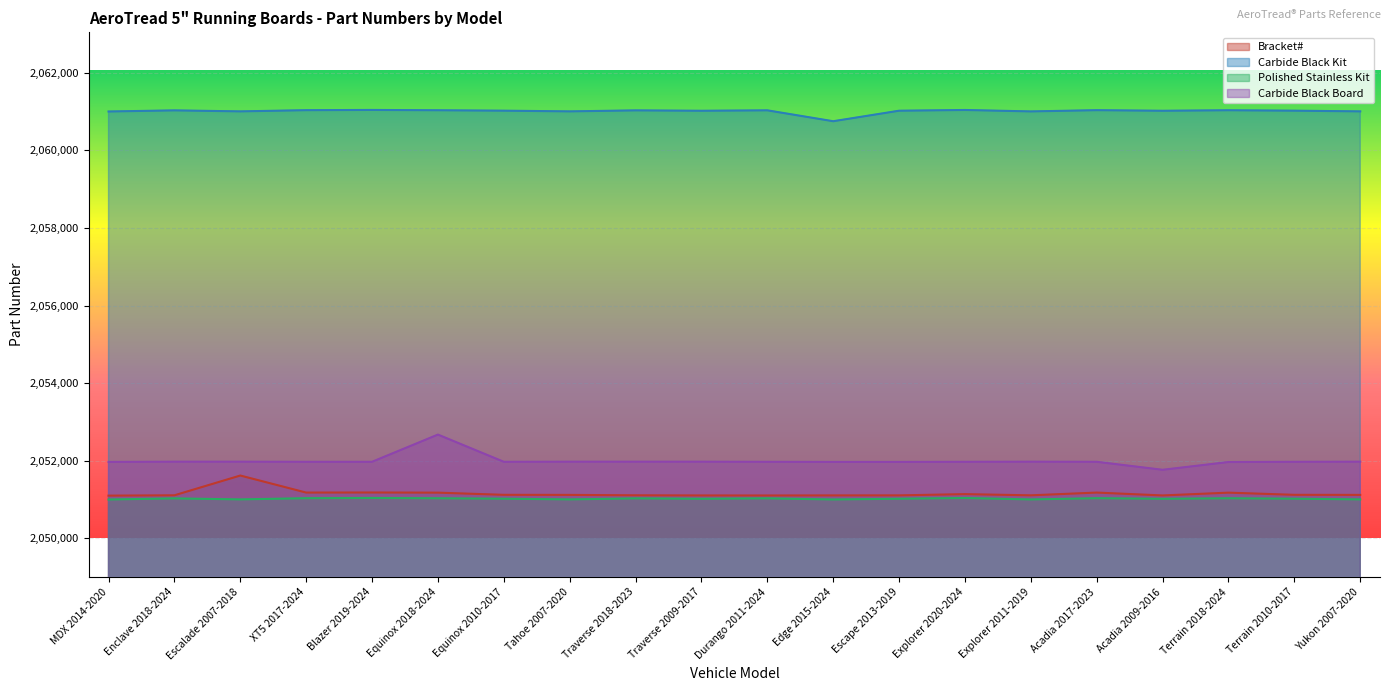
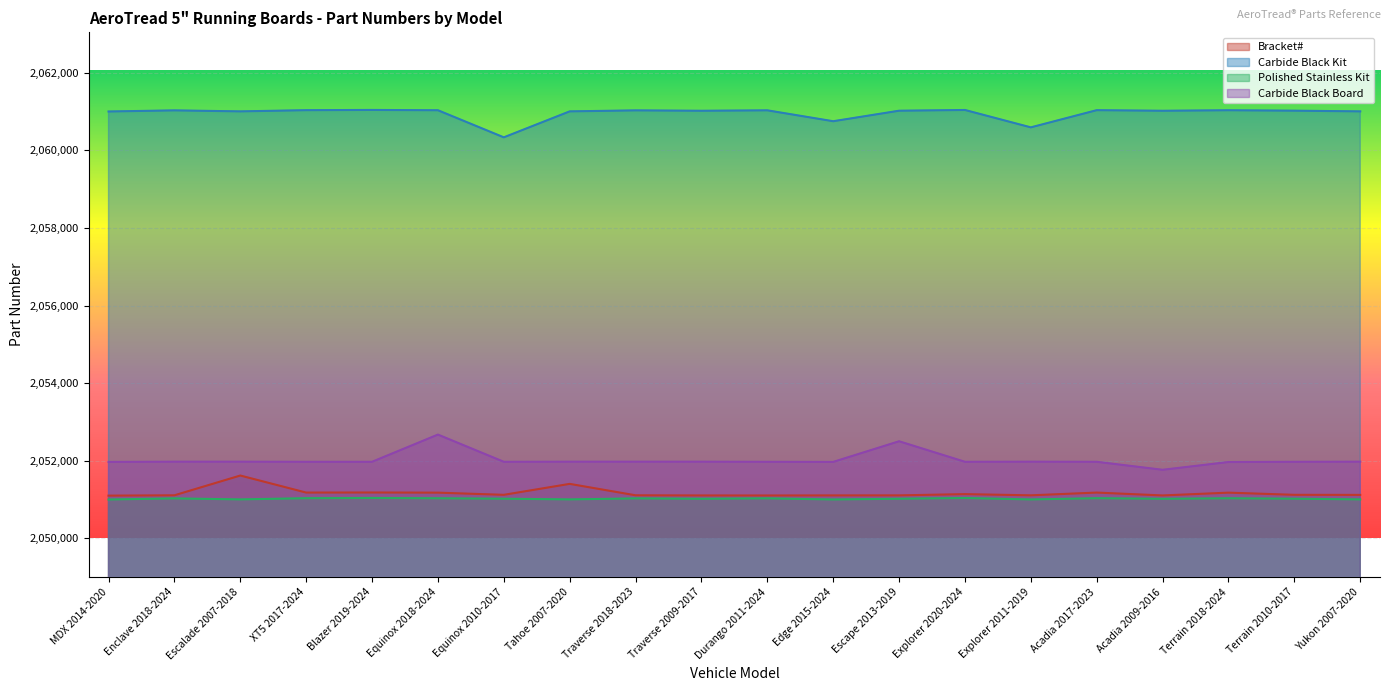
Carbide Black Kit, Equinox 2010-2017: 2,061,000 -> 2,060,300
Bracket#, Tahoe 2007-2020: 2,051,100 -> 2,051,400
Carbide Black Board, Escape 2013-2019: 2,052,000 -> 2,052,500
Carbide Black Kit, Explorer 2011-2019: 2,061,000 -> 2,060,600
